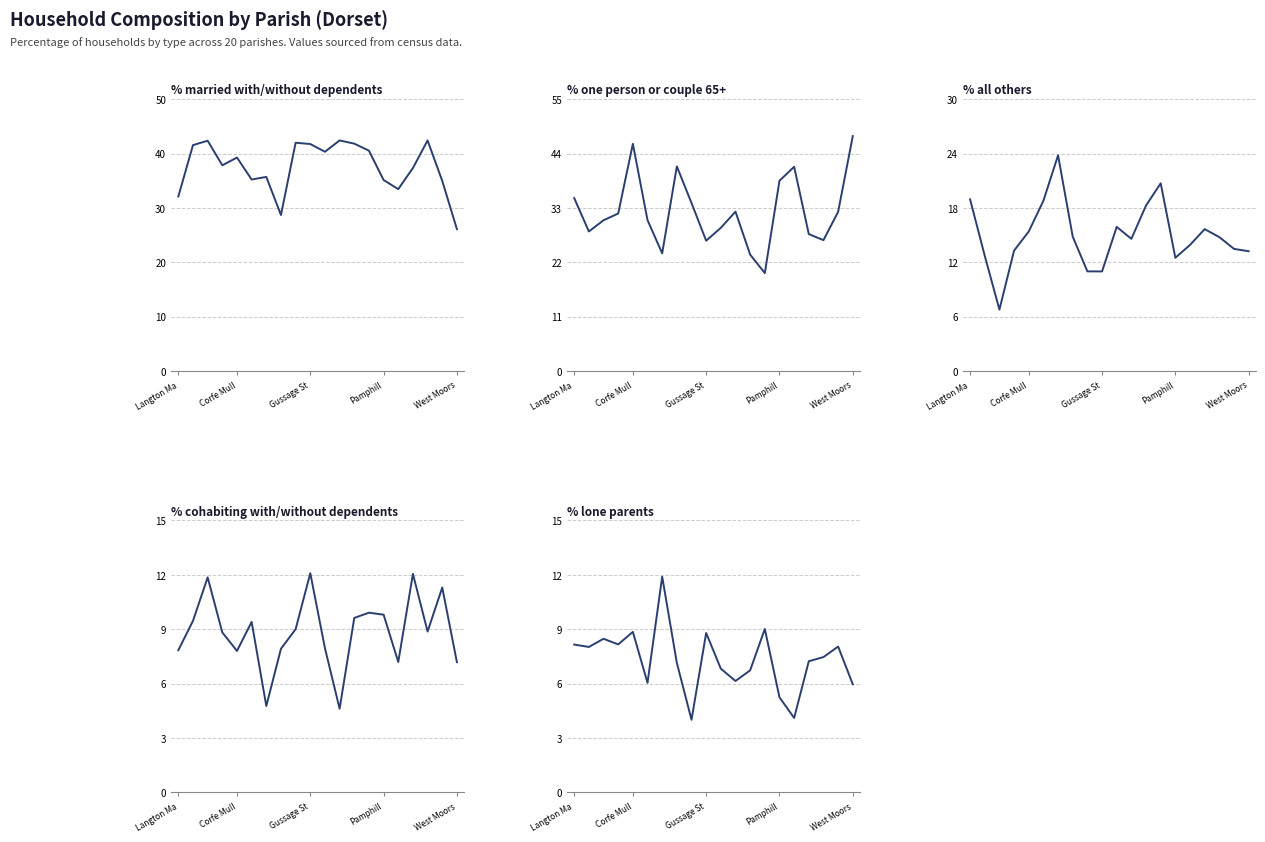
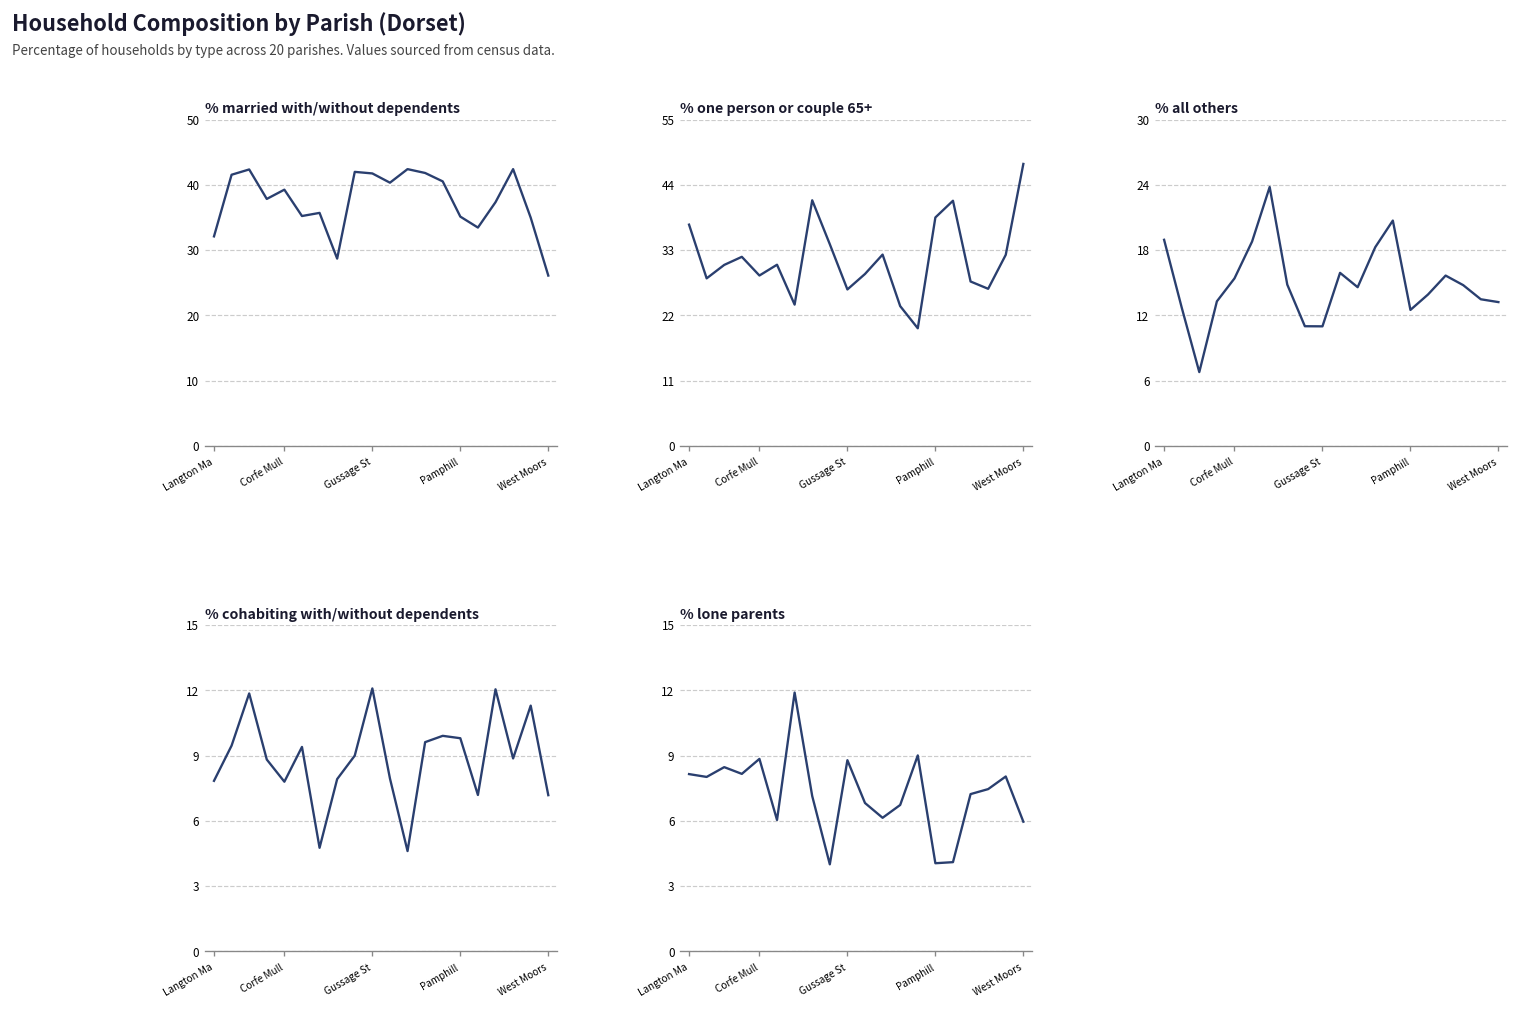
% one person or couple 65+, Langton Ma: 35 -> 37
% one person or couple 65+, Corfe Mull: 46 -> 29
% lone parents, Pamphill: 5.2 -> 4.1
